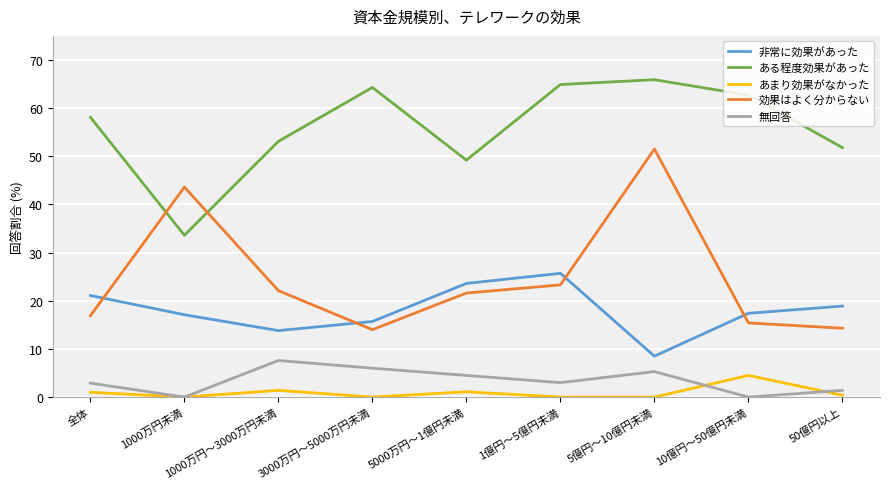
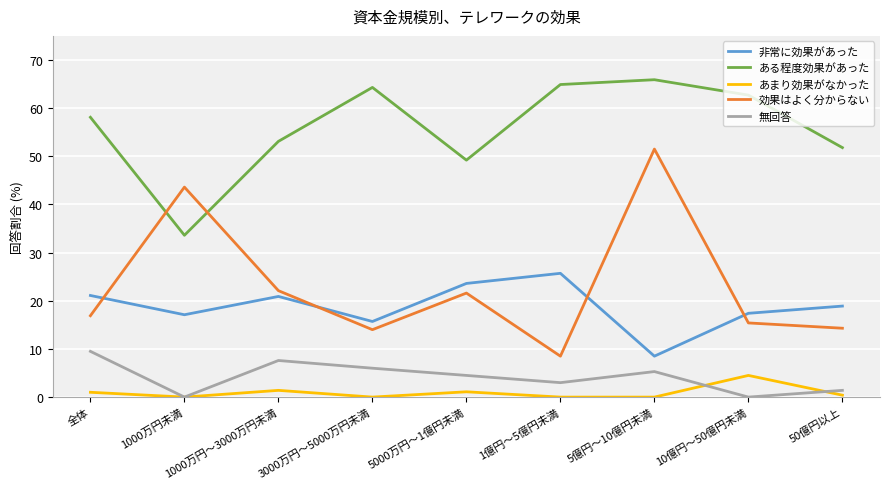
無回答, 全体: 3 -> 10
非常に効果があった, 1000万円～3000万円未満: 14 -> 21
効果はよく分からない, 1億円～5億円未満: 23 -> 9
